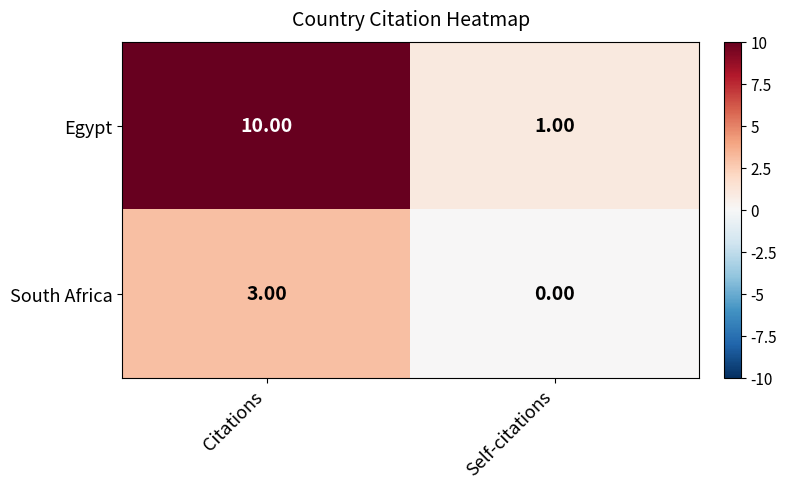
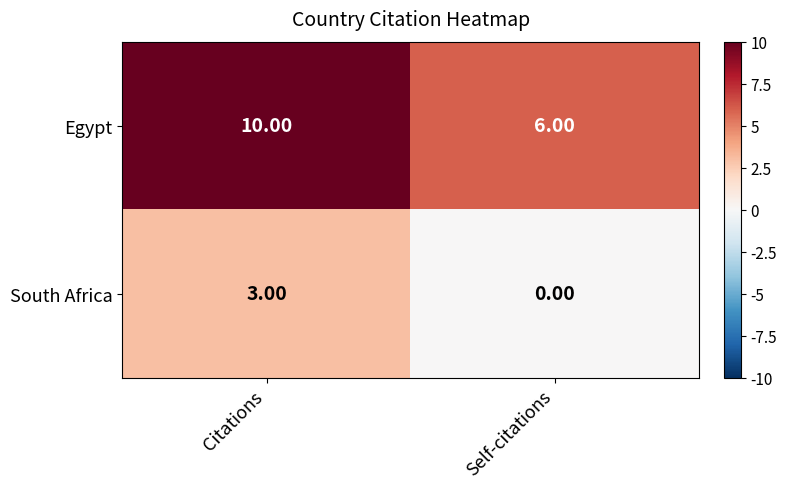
Egypt, Self-citations: 1.00 -> 6.00
